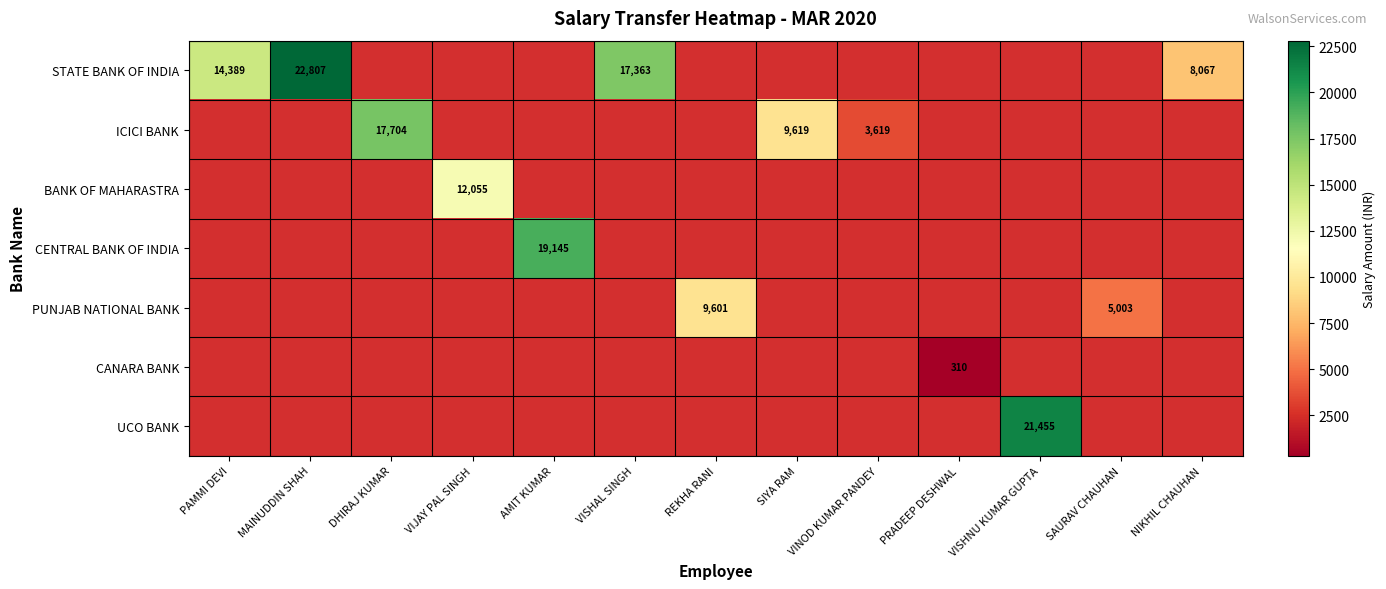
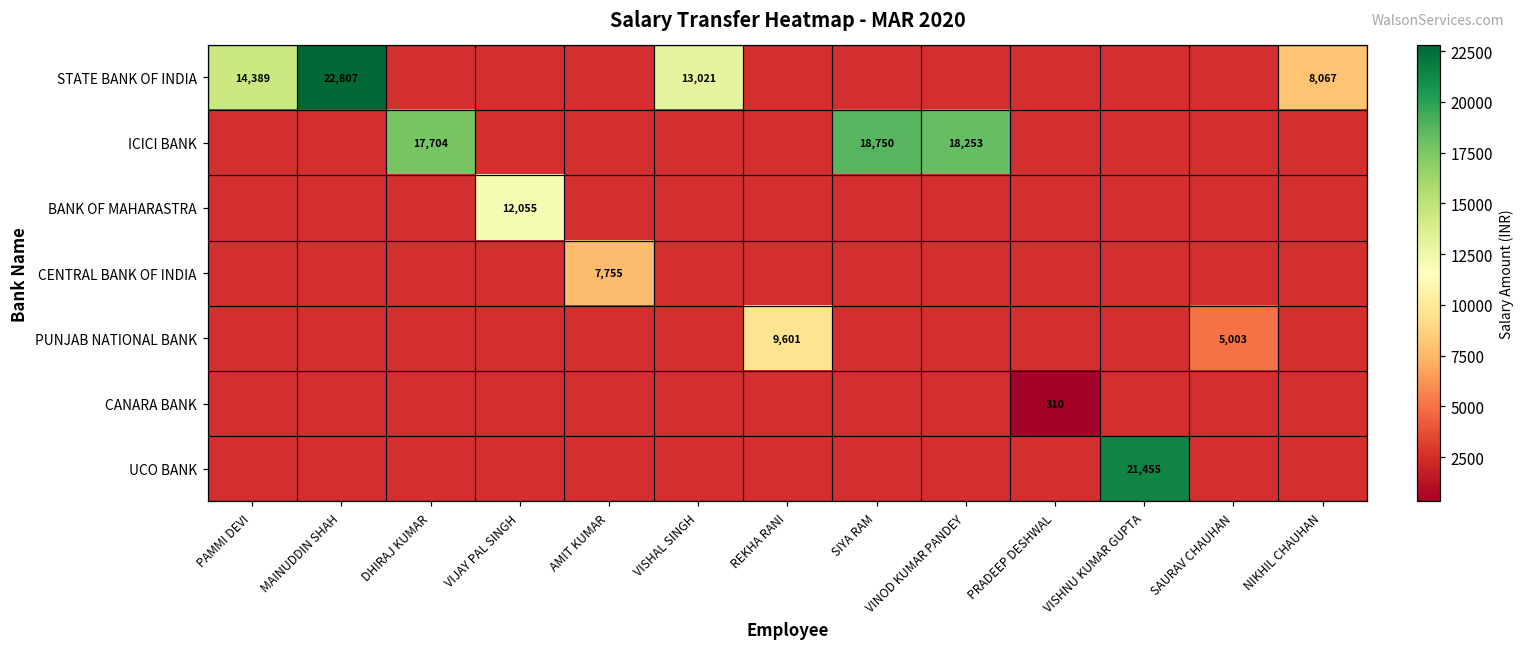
STATE BANK OF INDIA, VISHAL SINGH: 17,363 -> 13,021
ICICI BANK, SIYA RAM: 9,619 -> 18,750
ICICI BANK, VINOD KUMAR PANDEY: 3,619 -> 18,253
CENTRAL BANK OF INDIA, AMIT KUMAR: 19,145 -> 7,755
